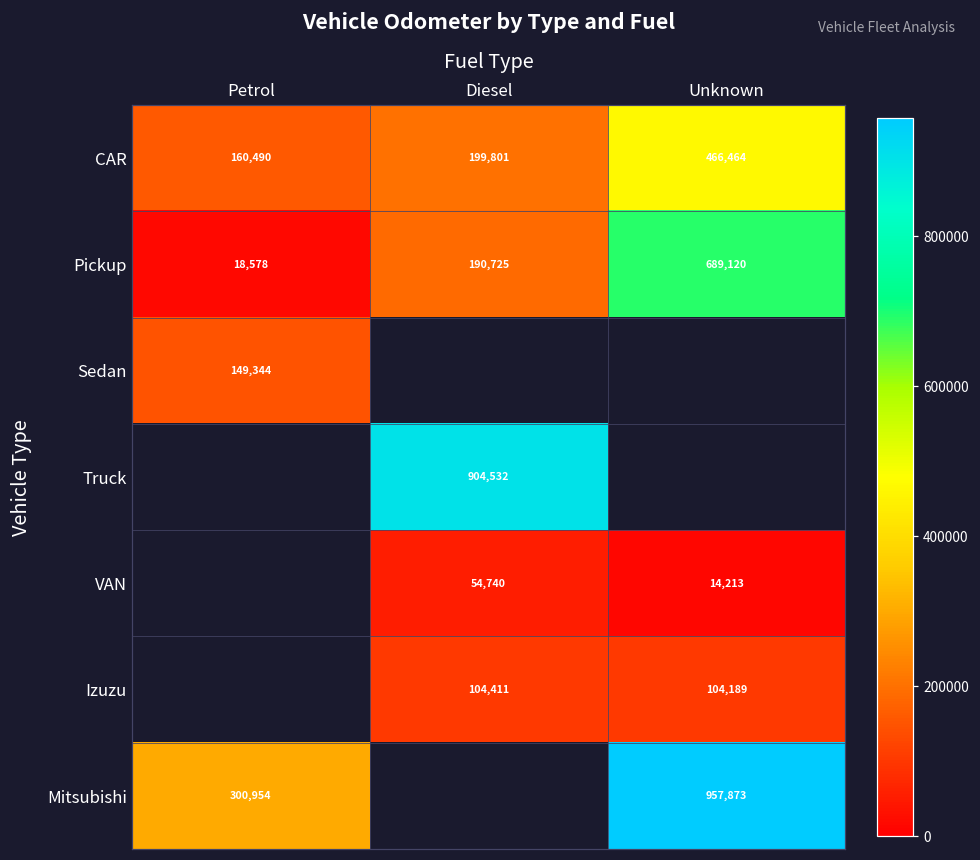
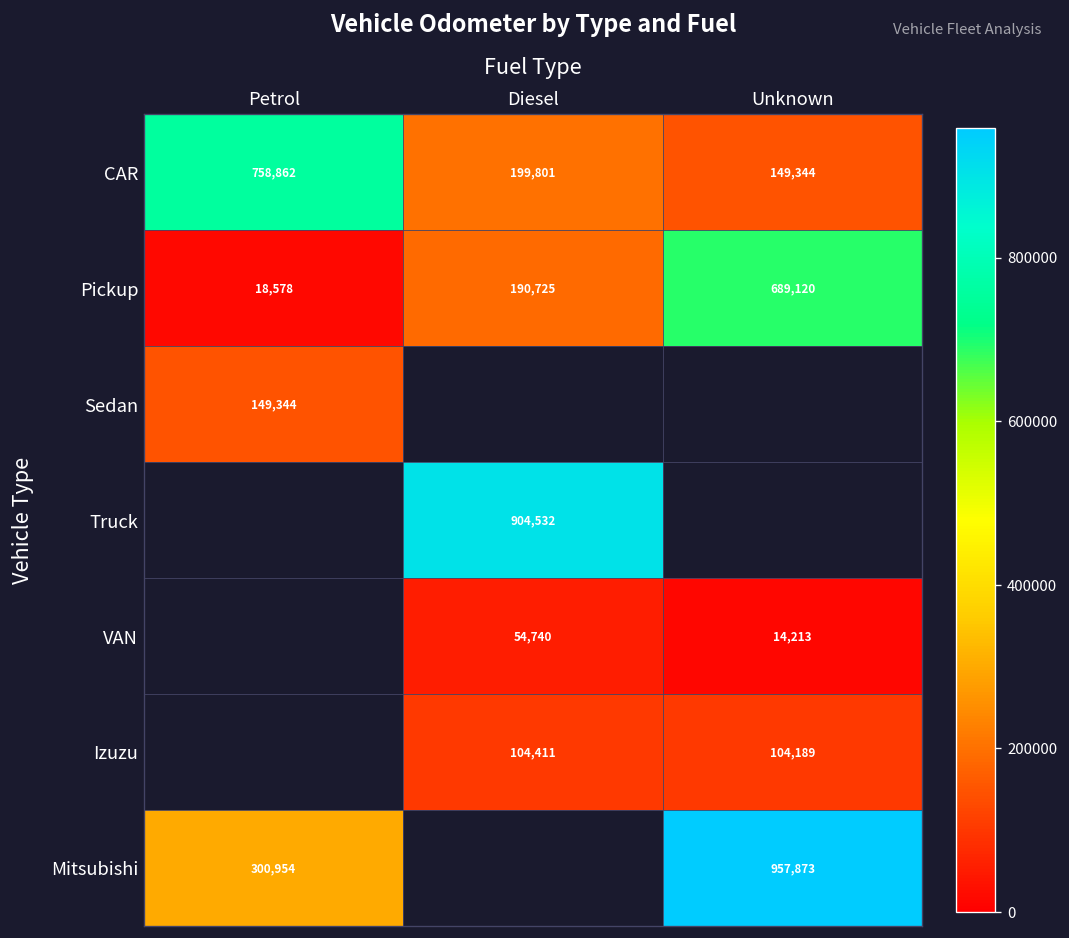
CAR, Petrol: 160,490 -> 758,862
CAR, Unknown: 466,464 -> 149,344
